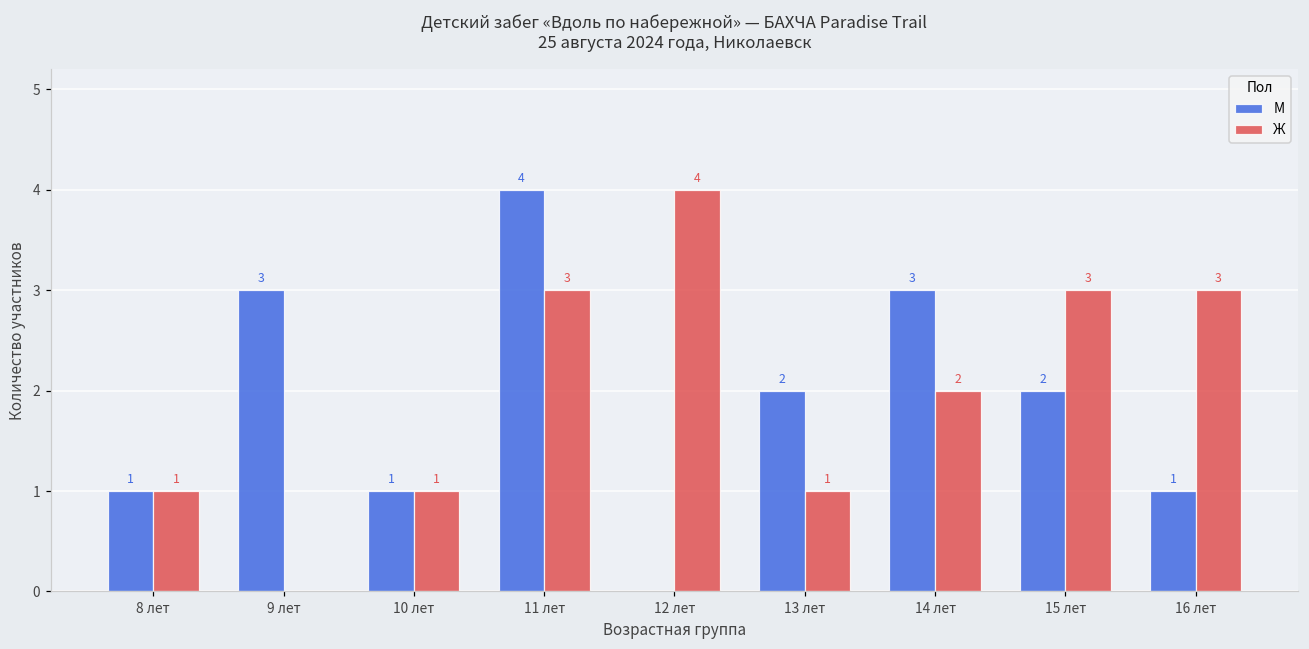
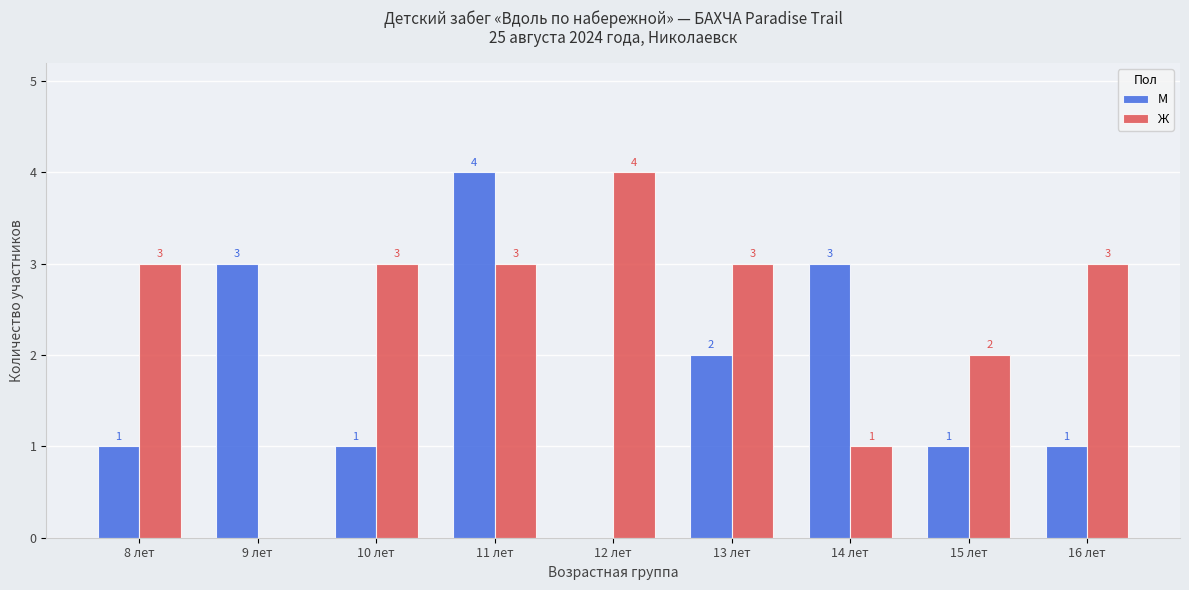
Ж, 8 лет: 1 -> 3
Ж, 10 лет: 1 -> 3
Ж, 13 лет: 1 -> 3
Ж, 14 лет: 2 -> 1
М, 15 лет: 2 -> 1
Ж, 15 лет: 3 -> 2
